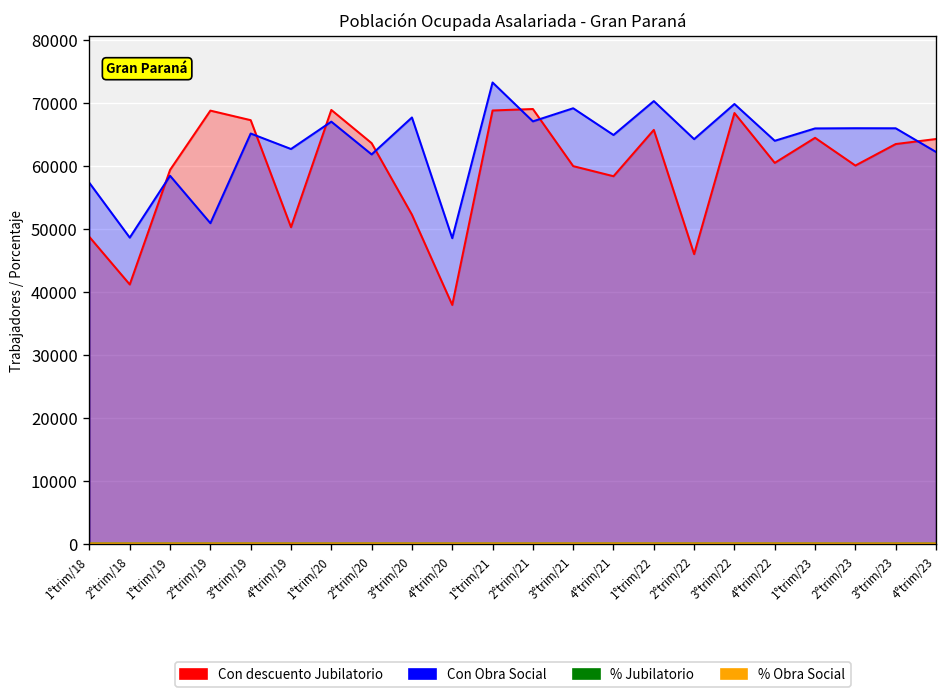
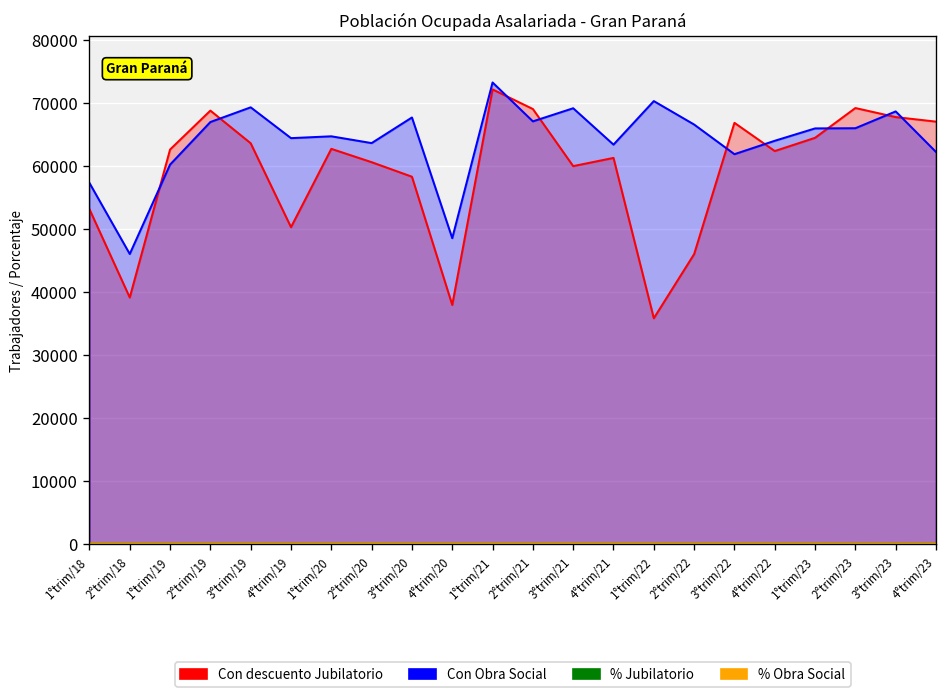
Con descuento Jubilatorio, 1°trim/18: 49000 -> 53000
Con descuento Jubilatorio, 2°trim/18: 41000 -> 39000
Con Obra Social, 2°trim/18: 49000 -> 46000
Con descuento Jubilatorio, 1°trim/19: 59000 -> 63000
Con Obra Social, 1°trim/19: 58000 -> 60000
Con Obra Social, 2°trim/19: 51000 -> 67000
Con descuento Jubilatorio, 3°trim/19: 67000 -> 64000
Con Obra Social, 3°trim/19: 65000 -> 69000
Con Obra Social, 4°trim/19: 63000 -> 64000
Con descuento Jubilatorio, 1°trim/20: 69000 -> 63000
Con Obra Social, 1°trim/20: 67000 -> 65000
Con descuento Jubilatorio, 2°trim/20: 64000 -> 61000
Con Obra Social, 2°trim/20: 62000 -> 64000
Con descuento Jubilatorio, 3°trim/20: 52000 -> 58000
Con descuento Jubilatorio, 1°trim/21: 69000 -> 72000
Con descuento Jubilatorio, 4°trim/21: 58000 -> 61000
Con Obra Social, 4°trim/21: 65000 -> 63000
Con descuento Jubilatorio, 1°trim/22: 66000 -> 36000
Con Obra Social, 2°trim/22: 64000 -> 67000
Con descuento Jubilatorio, 3°trim/22: 68000 -> 67000
Con Obra Social, 3°trim/22: 70000 -> 62000
Con descuento Jubilatorio, 4°trim/22: 60000 -> 62000
Con descuento Jubilatorio, 2°trim/23: 60000 -> 69000
Con descuento Jubilatorio, 3°trim/23: 63000 -> 68000
Con Obra Social, 3°trim/23: 66000 -> 69000
Con descuento Jubilatorio, 4°trim/23: 64000 -> 67000
